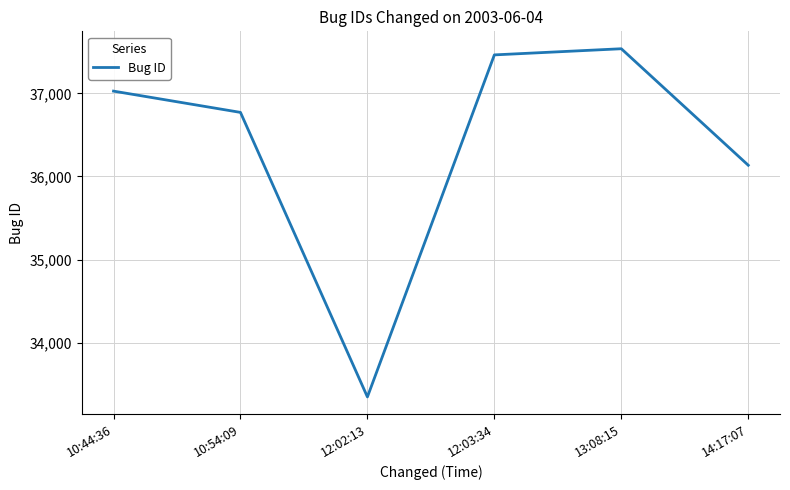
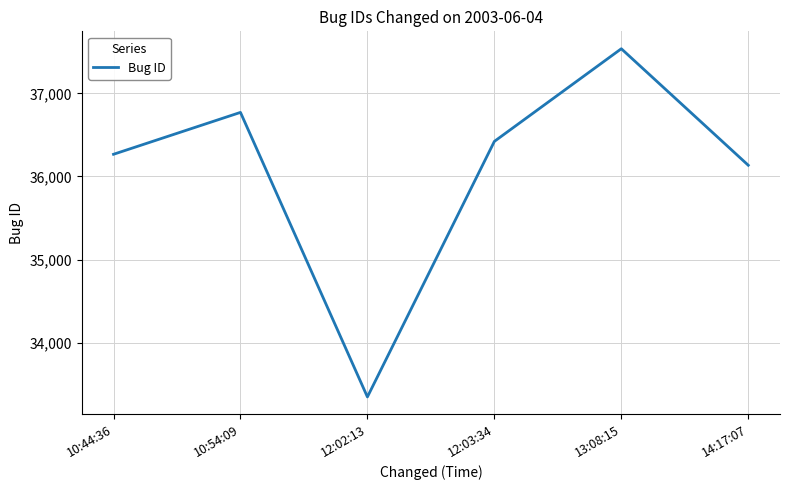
10:44:36: 37,000 -> 36,300
12:03:34: 37,500 -> 36,400
